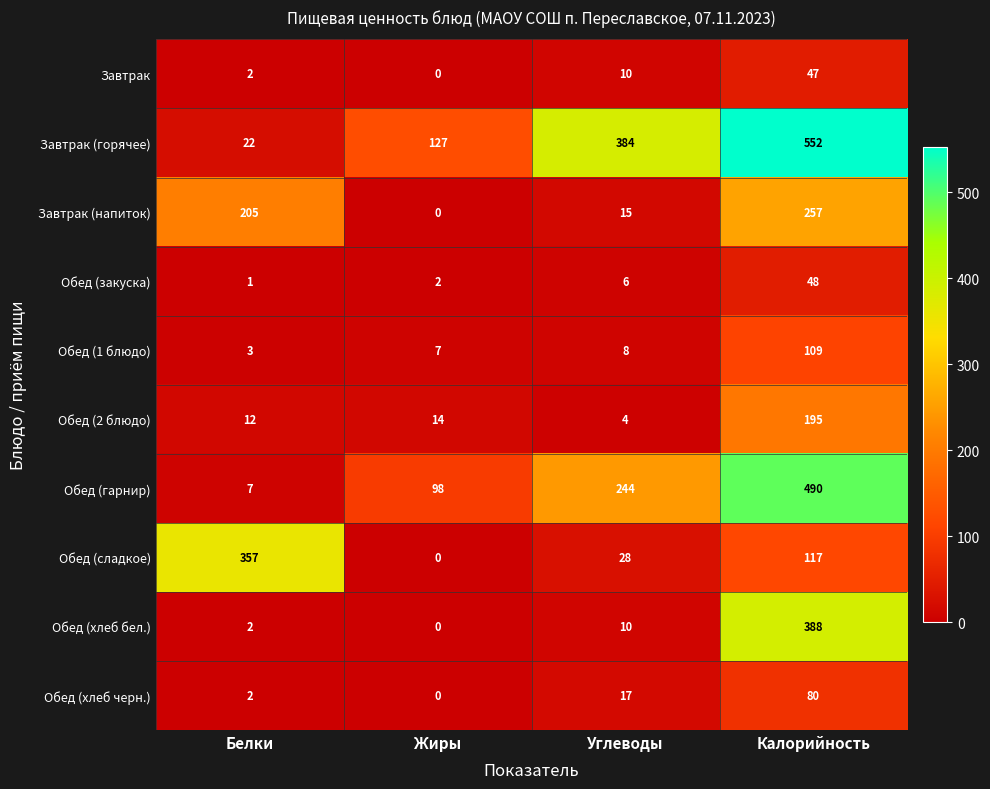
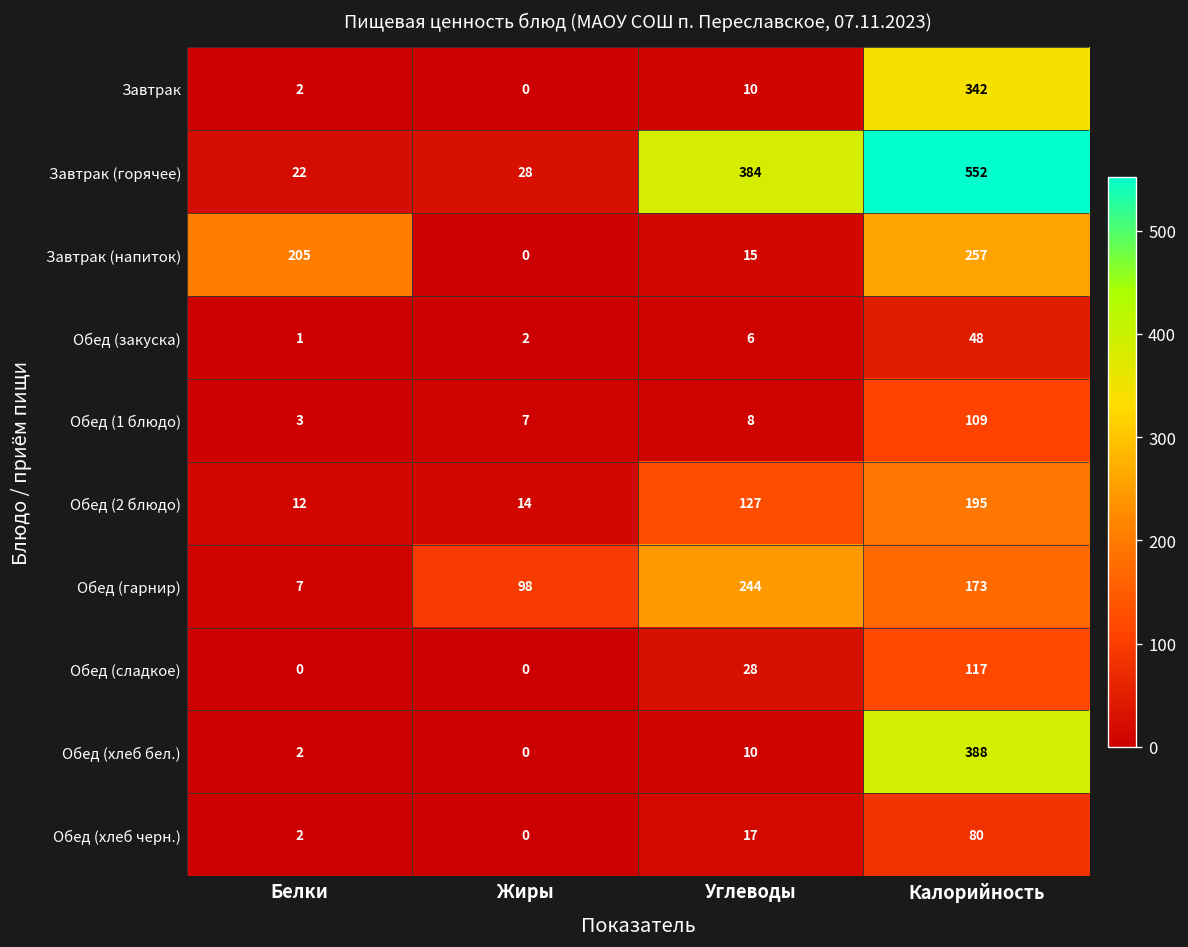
Завтрак, Калорийность: 47 -> 342
Завтрак (горячее), Жиры: 127 -> 28
Обед (2 блюдо), Углеводы: 4 -> 127
Обед (гарнир), Калорийность: 490 -> 173
Обед (сладкое), Белки: 357 -> 0
